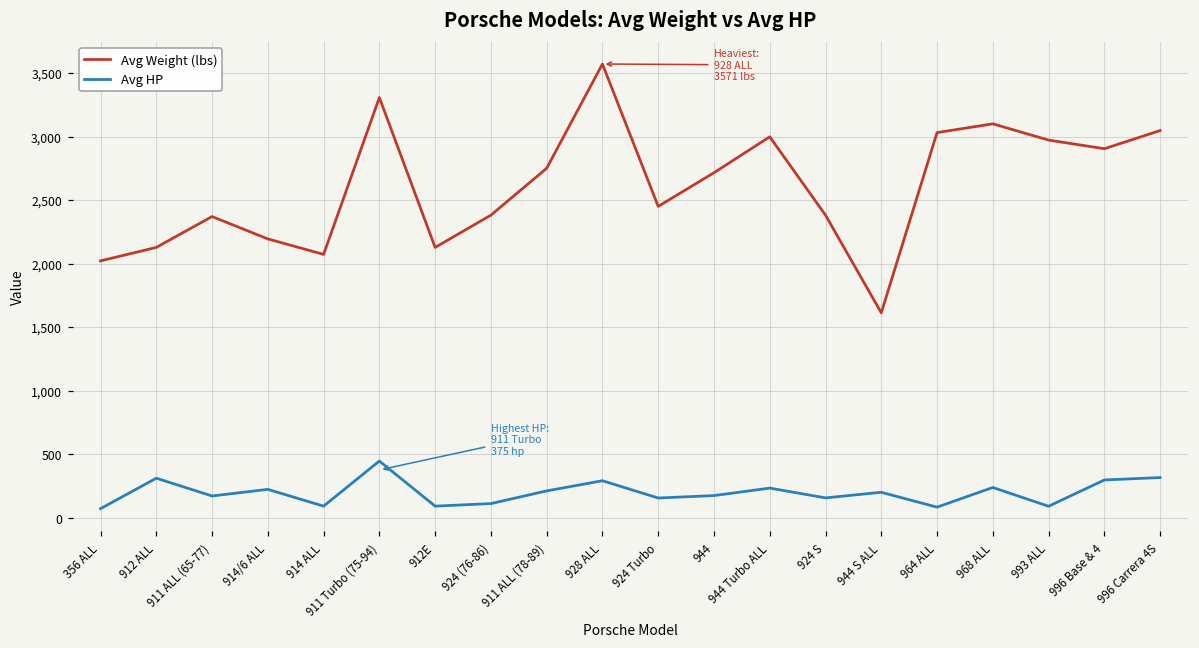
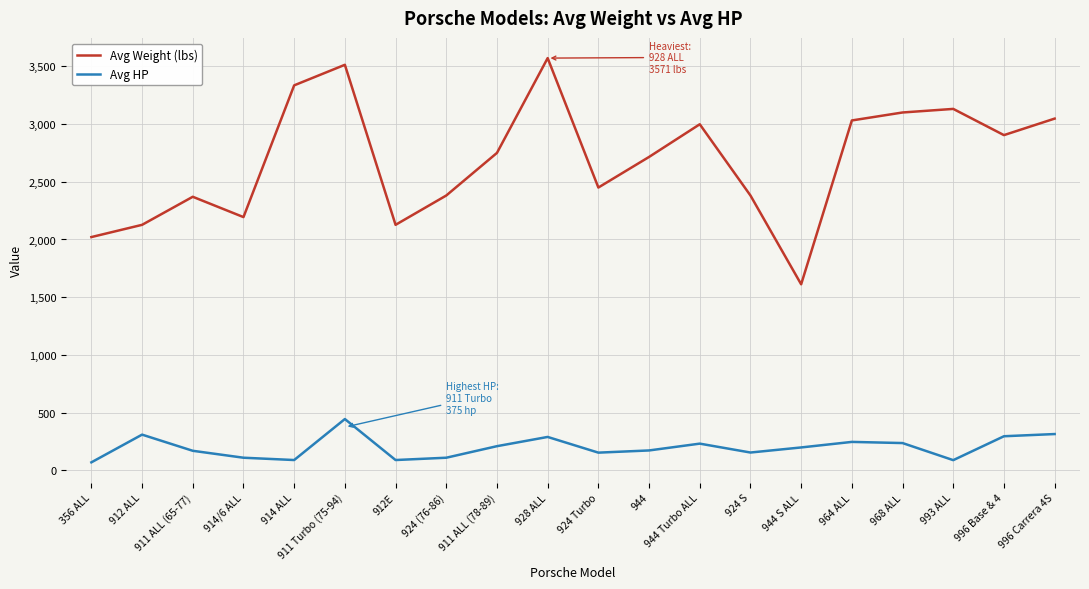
Avg HP, 914/6 ALL: 220 -> 110
Avg Weight (lbs), 914 ALL: 2,070 -> 3,340
Avg Weight (lbs), 911 Turbo (75-94): 3,310 -> 3,510
Avg HP, 964 ALL: 80 -> 250
Avg Weight (lbs), 993 ALL: 2,970 -> 3,130
